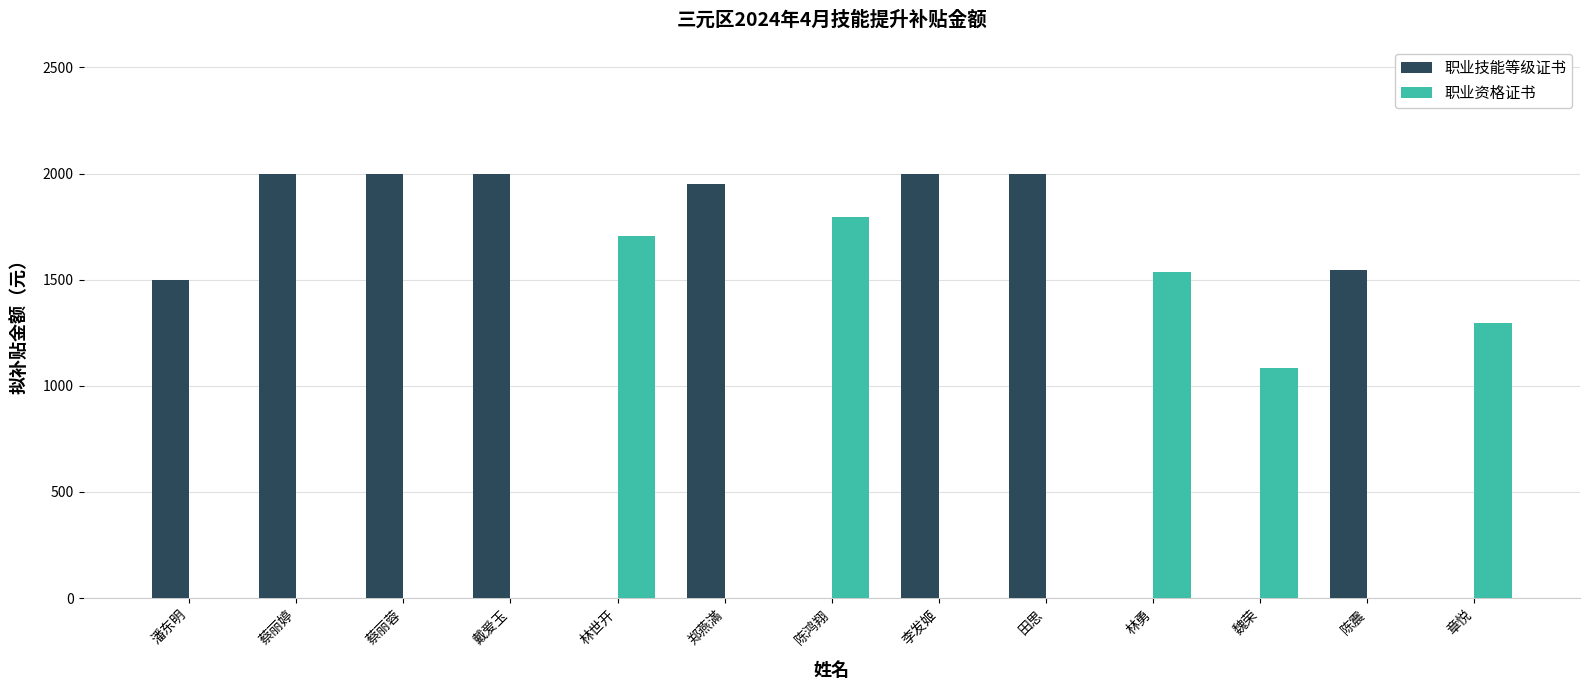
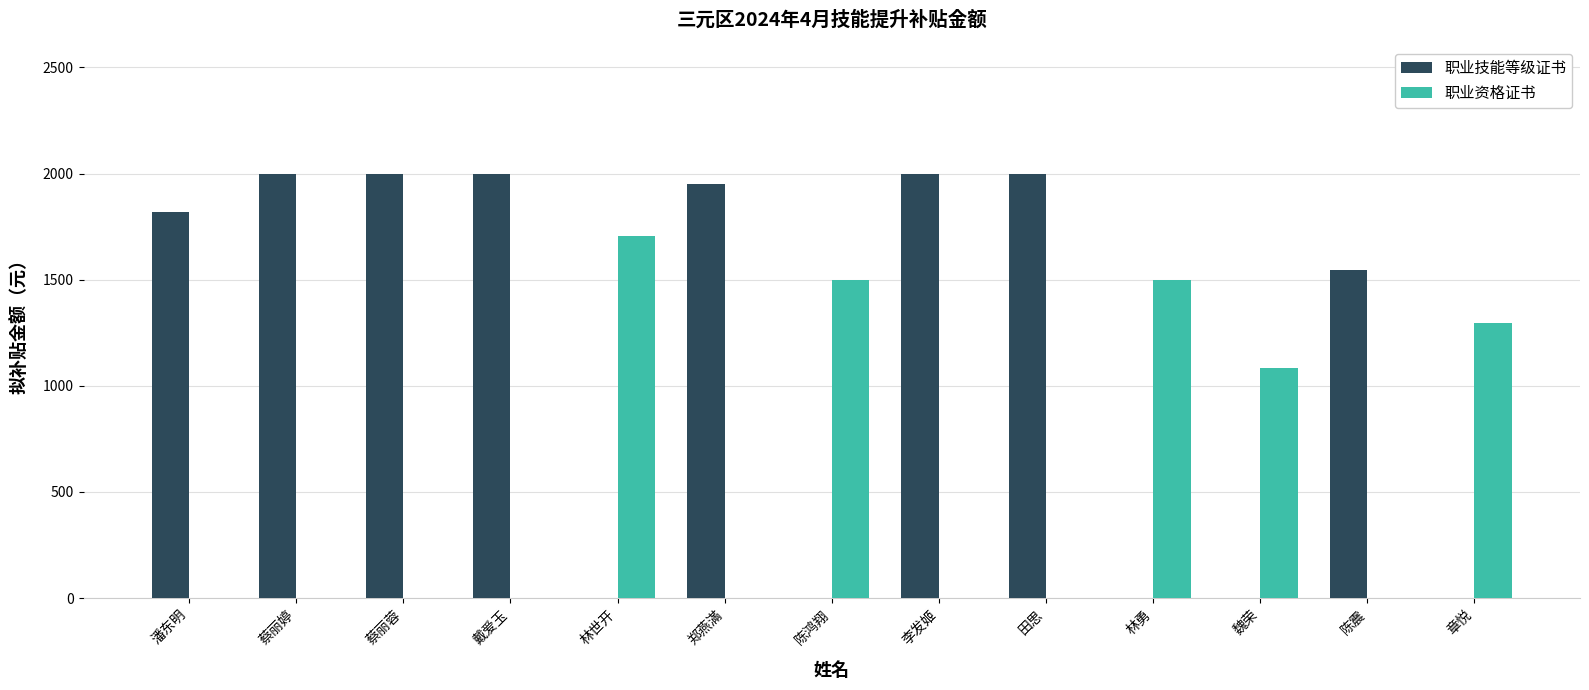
职业技能等级证书, 潘东明: 1500 -> 1820
职业资格证书, 陈鸿翔: 1800 -> 1500
职业资格证书, 林勇: 1540 -> 1500
